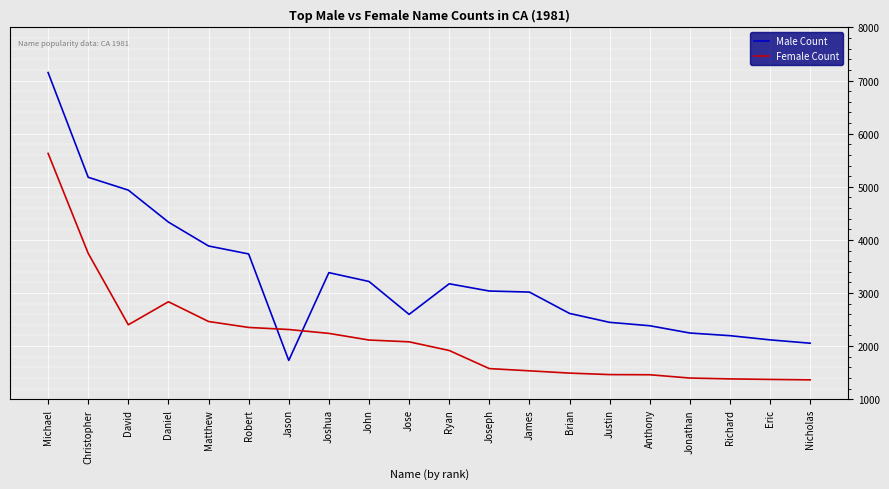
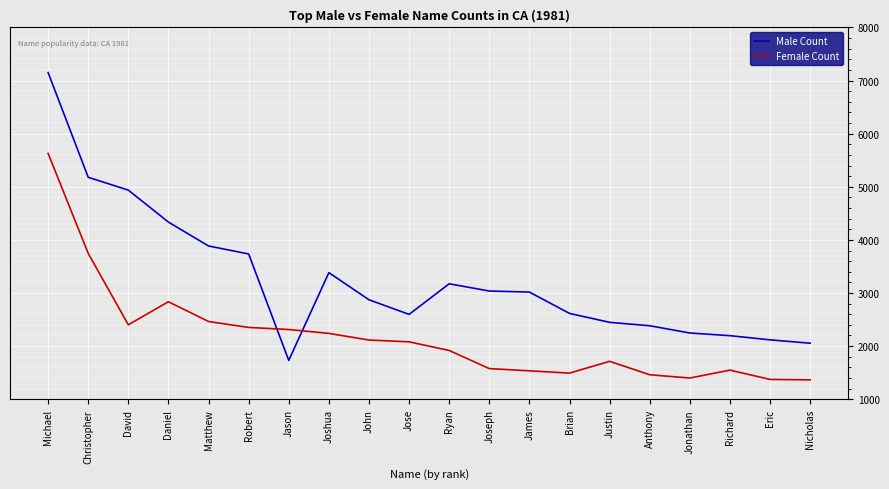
Male Count, John: 3200 -> 2900
Female Count, Justin: 1500 -> 1700
Female Count, Richard: 1400 -> 1500
